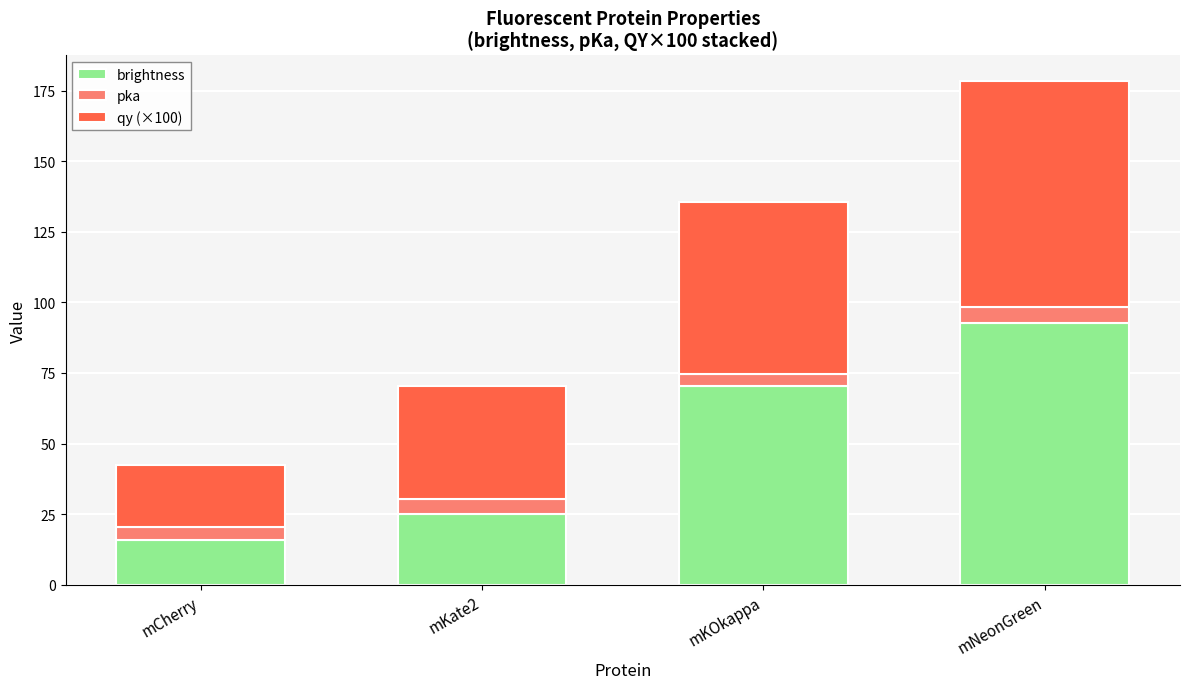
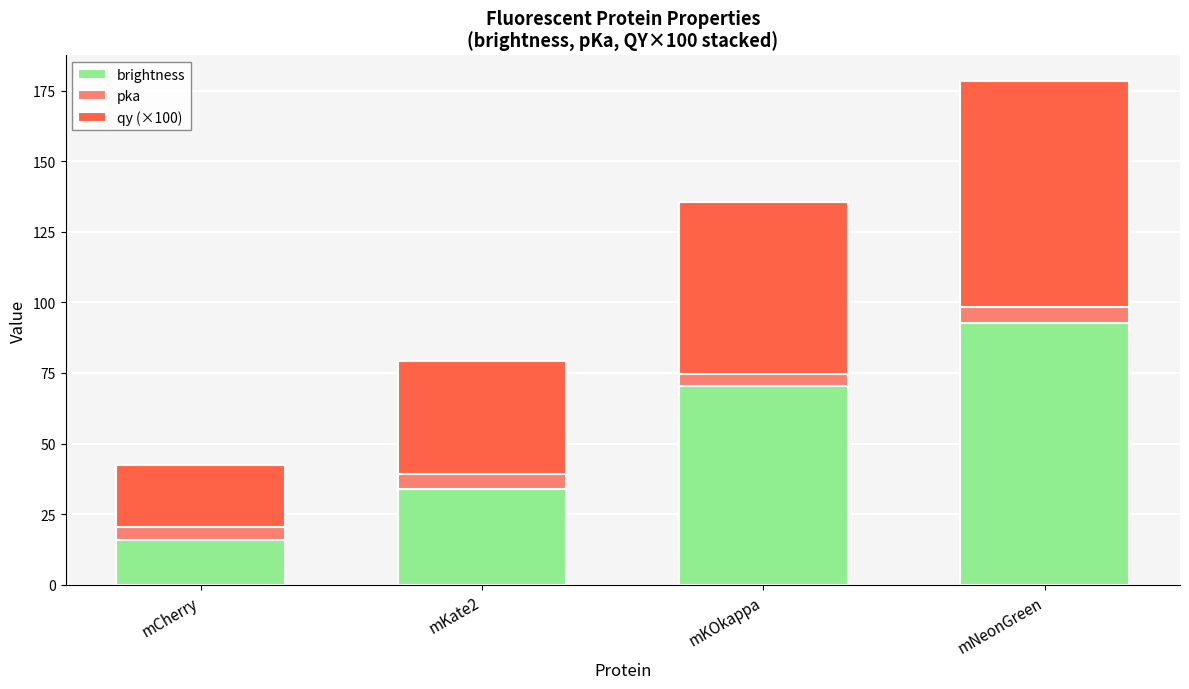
brightness, mKate2: 25 -> 34
